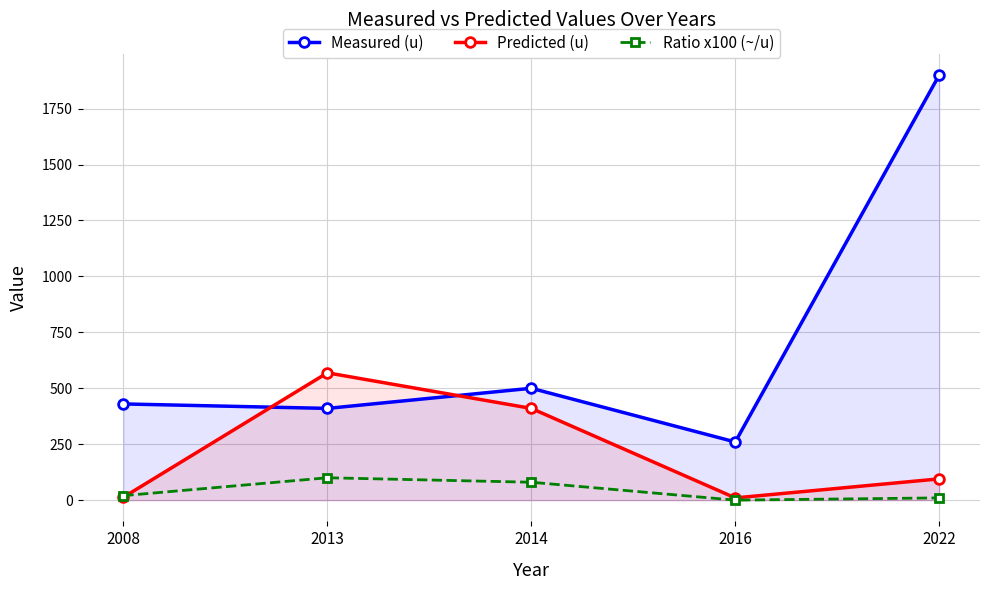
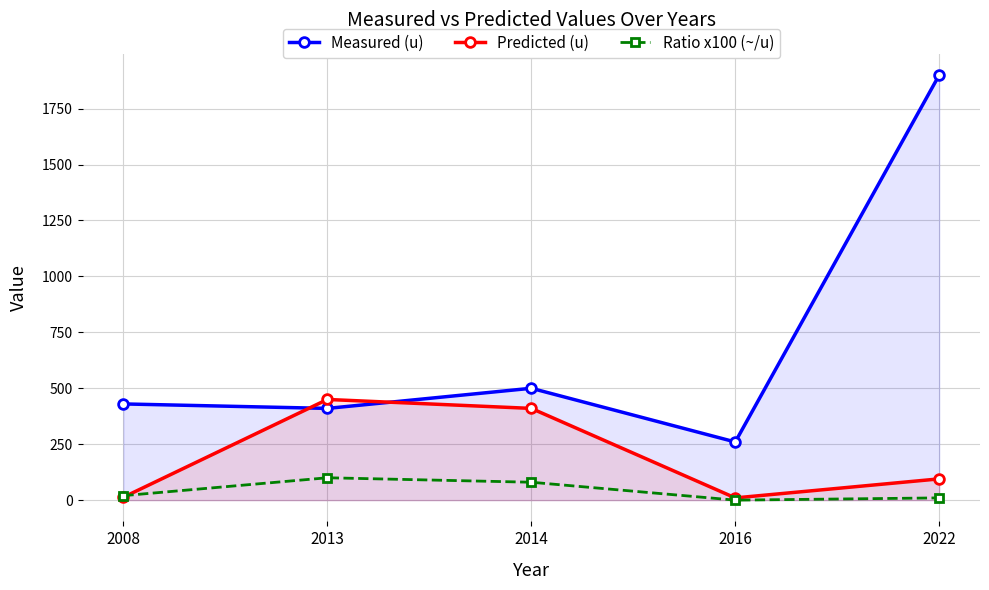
Predicted (u), 2013: 570 -> 450
